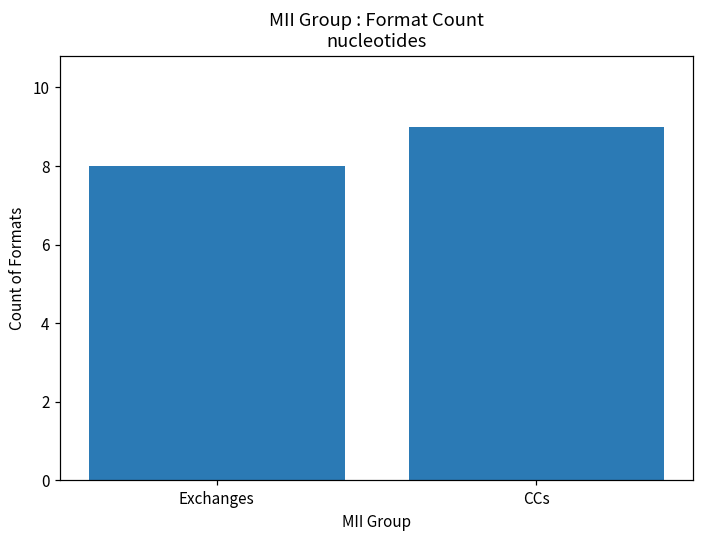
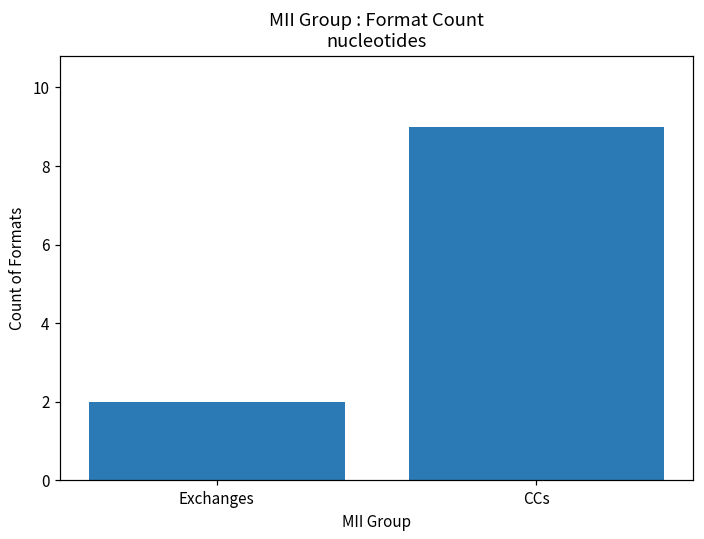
Exchanges: 8 -> 2
